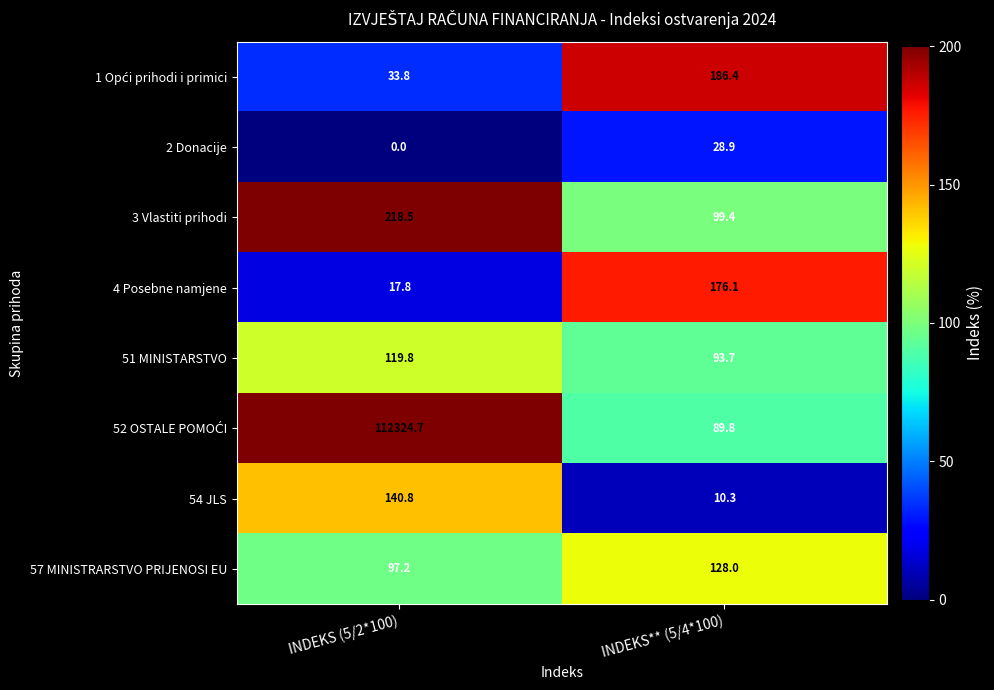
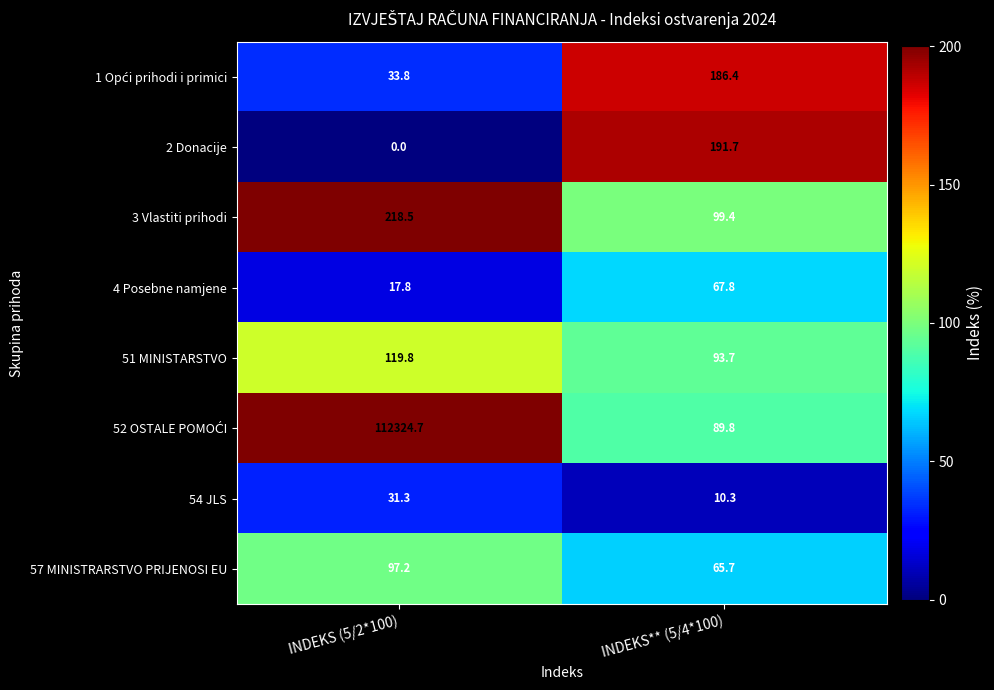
2 Donacije, INDEKS** (5/4*100): 28.9 -> 191.7
4 Posebne namjene, INDEKS** (5/4*100): 176.1 -> 67.8
54 JLS, INDEKS (5/2*100): 140.8 -> 31.3
57 MINISTRARSTVO PRIJENOSI EU, INDEKS** (5/4*100): 128.0 -> 65.7
